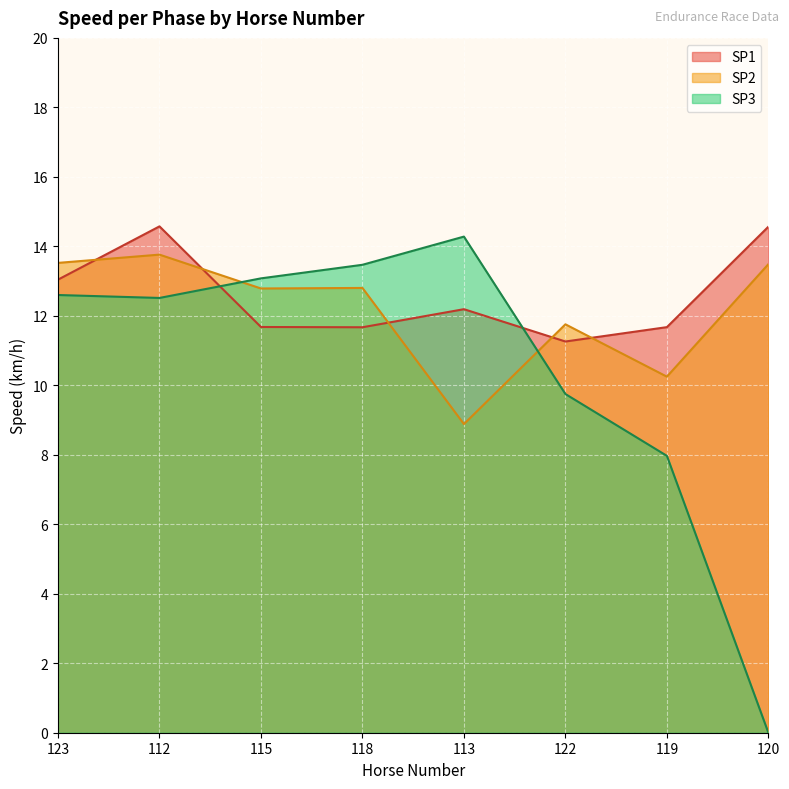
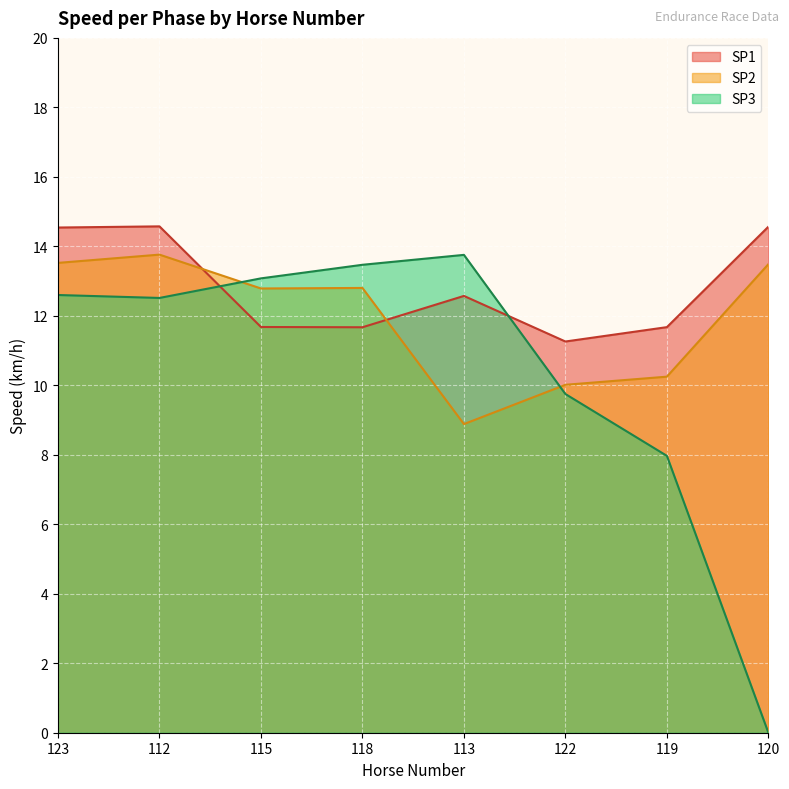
SP1, 123: 13.0 -> 14.5
SP1, 113: 12.2 -> 12.6
SP3, 113: 14.3 -> 13.8
SP2, 122: 11.8 -> 10.0
